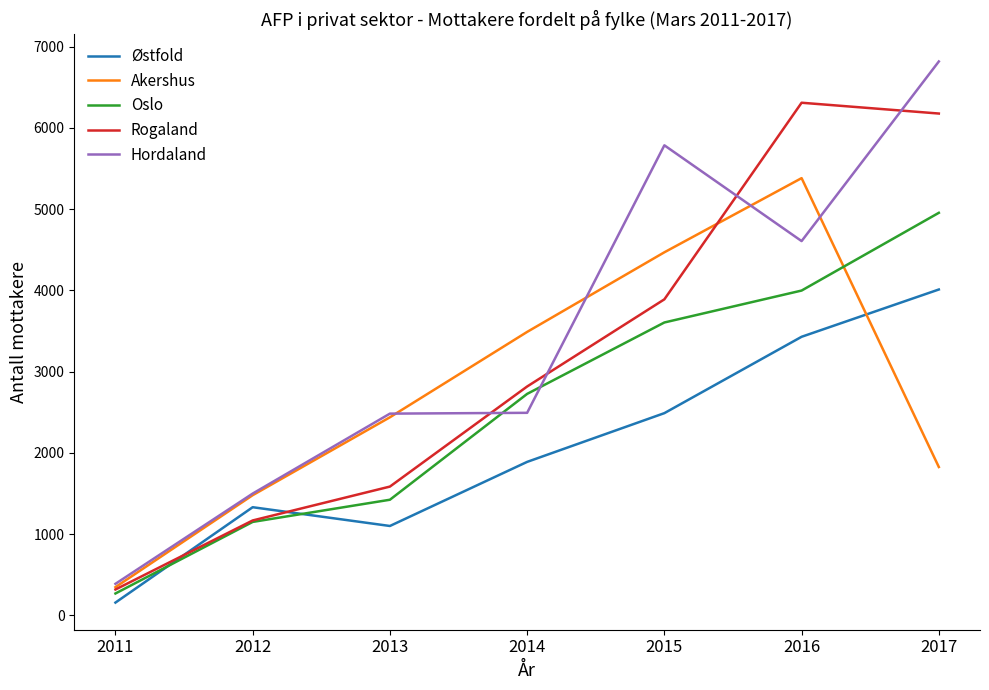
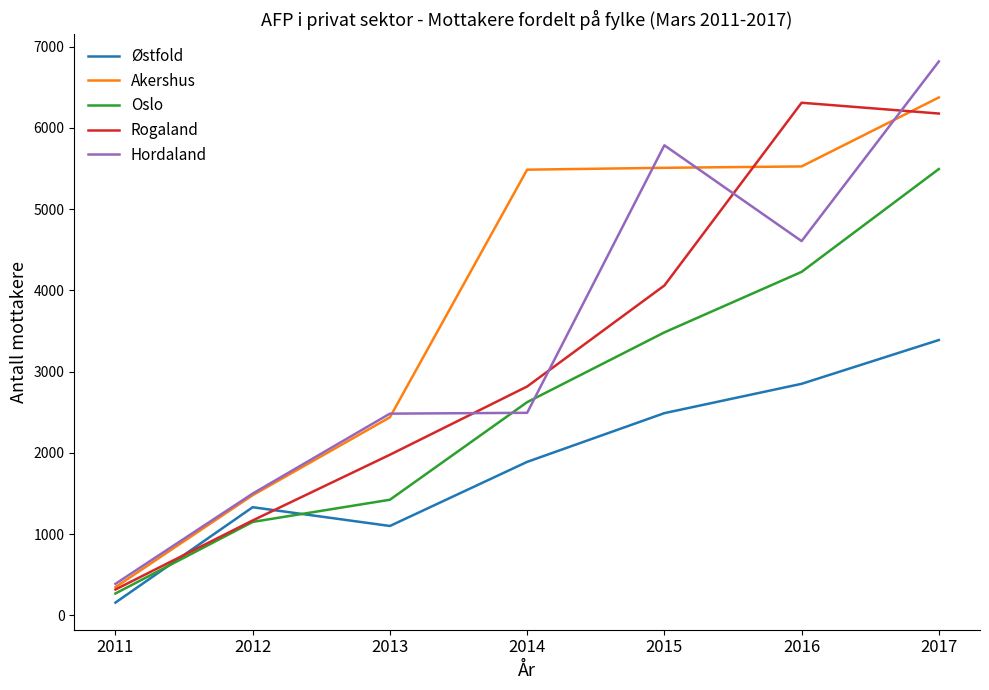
Rogaland, 2013: 1600 -> 2000
Akershus, 2014: 3500 -> 5500
Oslo, 2014: 2700 -> 2600
Akershus, 2015: 4500 -> 5500
Oslo, 2015: 3600 -> 3500
Rogaland, 2015: 3900 -> 4100
Østfold, 2016: 3400 -> 2900
Akershus, 2016: 5400 -> 5500
Oslo, 2016: 4000 -> 4200
Østfold, 2017: 4000 -> 3400
Akershus, 2017: 1800 -> 6400
Oslo, 2017: 5000 -> 5500
